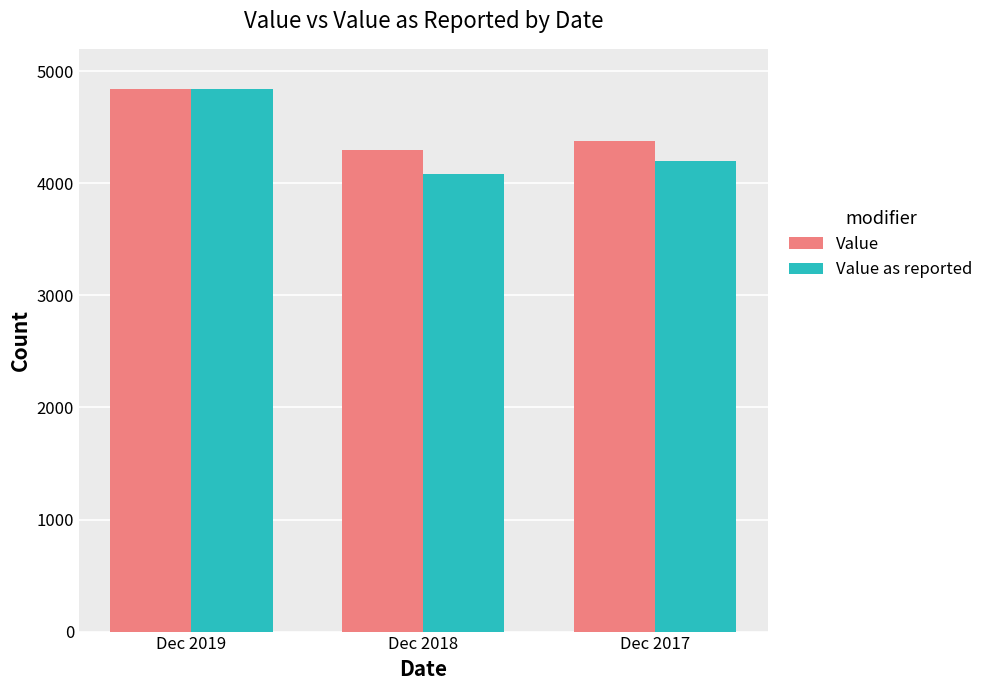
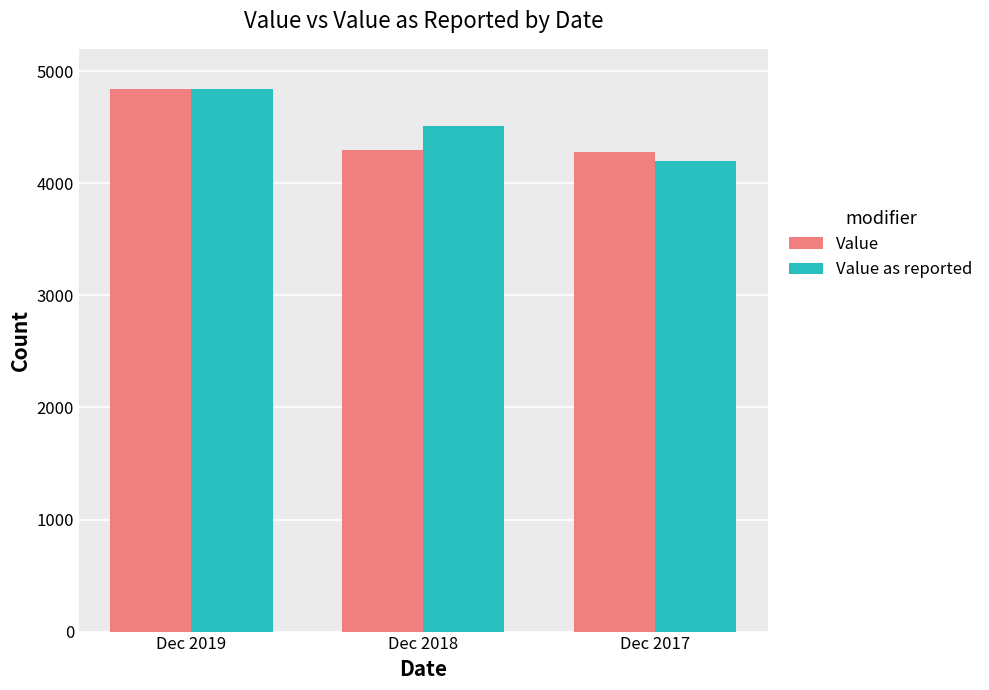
Value as reported, Dec 2018: 4080 -> 4510
Value, Dec 2017: 4380 -> 4280
